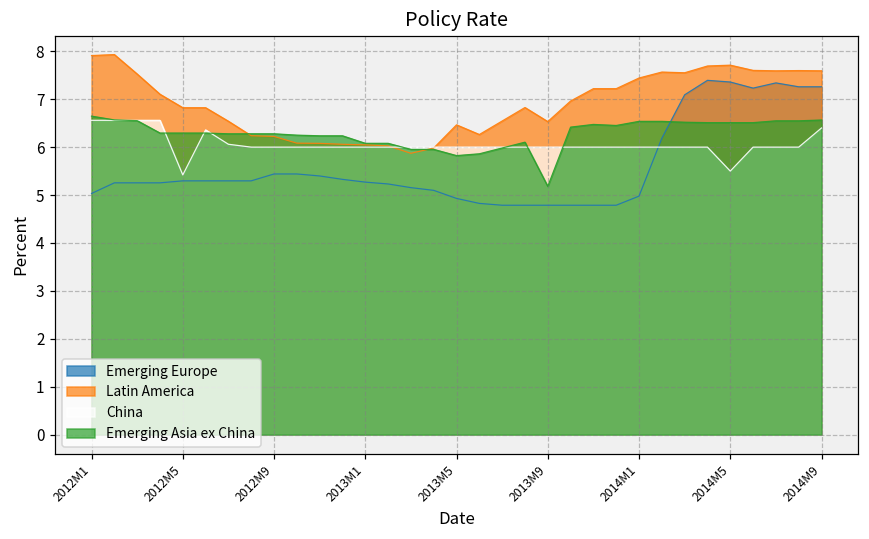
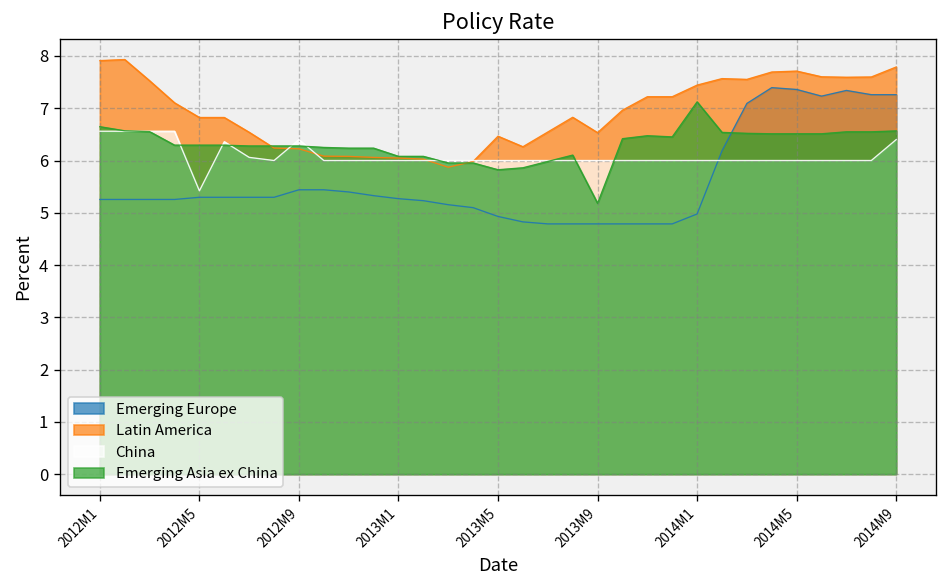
Emerging Europe, 2012M1: 5.0 -> 5.3
China, 2012M9: 6.0 -> 6.4
Emerging Asia ex China, 2014M1: 6.5 -> 7.1
China, 2014M5: 5.5 -> 6.0
Latin America, 2014M9: 7.6 -> 7.8
